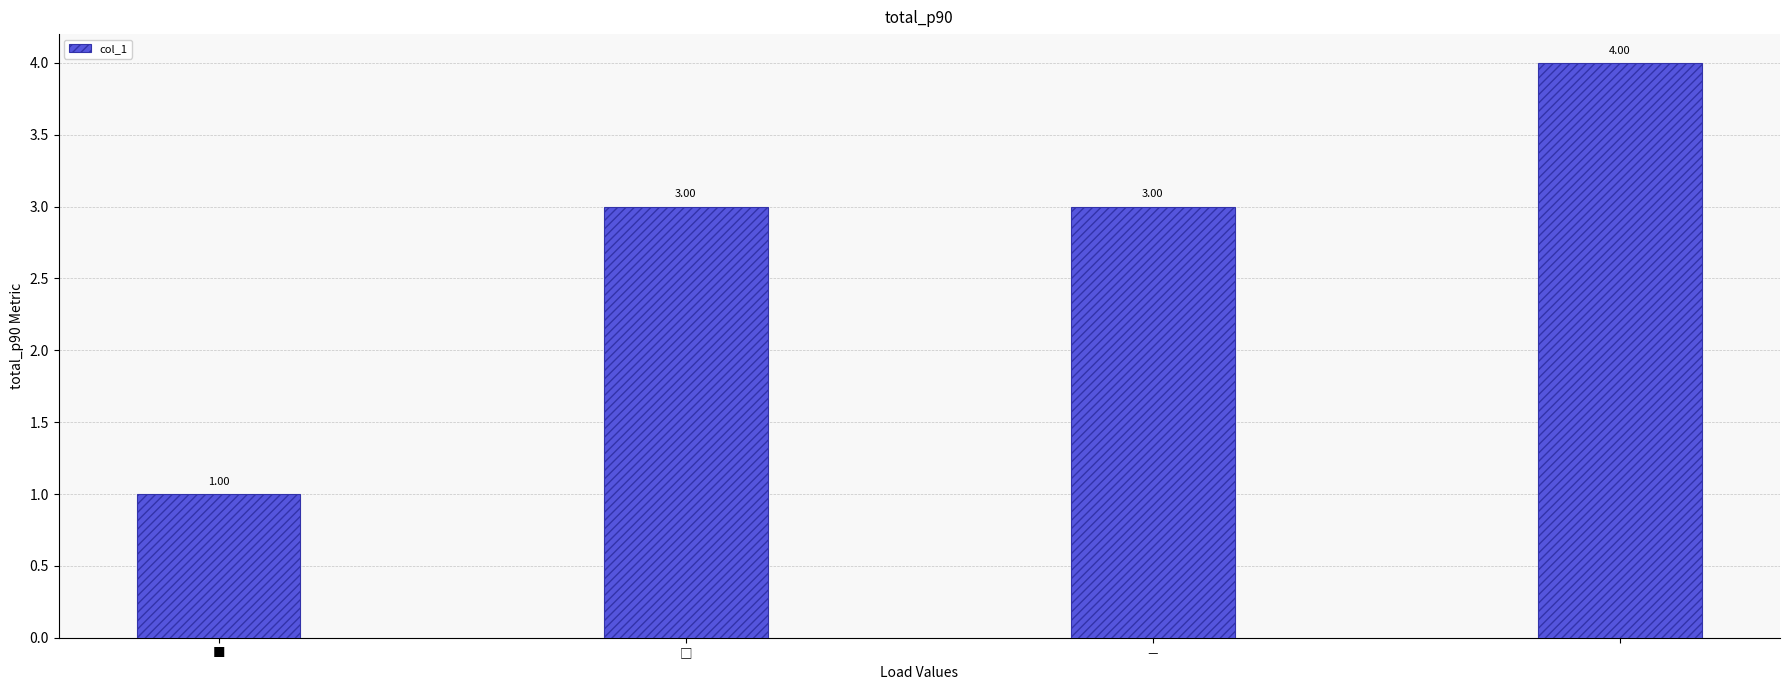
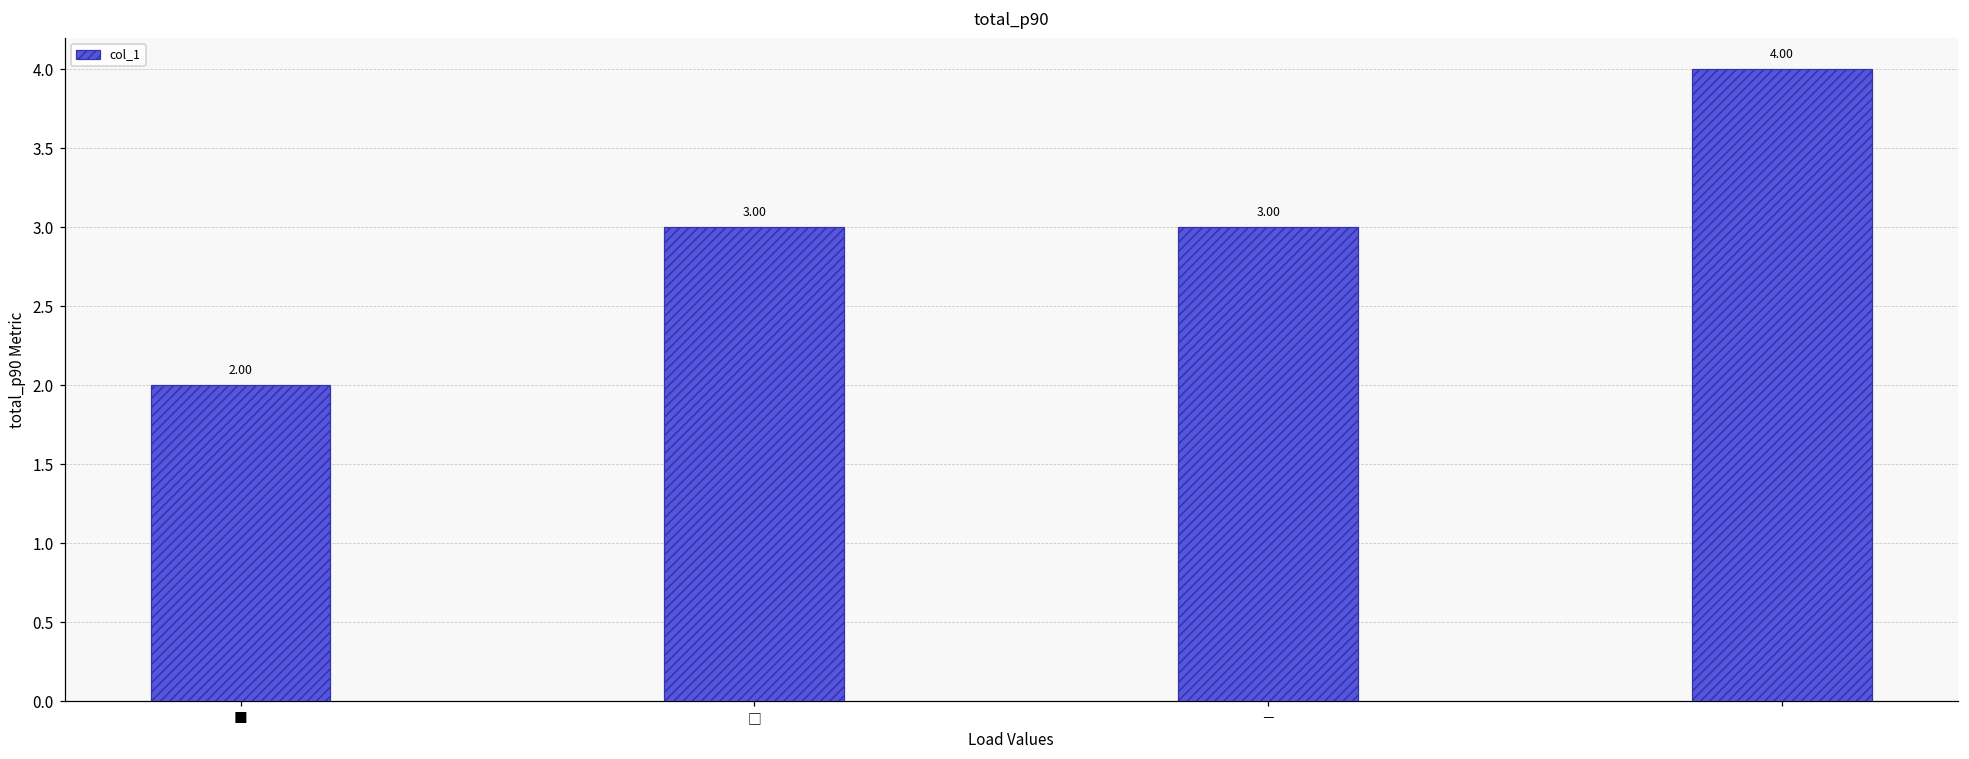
■: 1.00 -> 2.00
